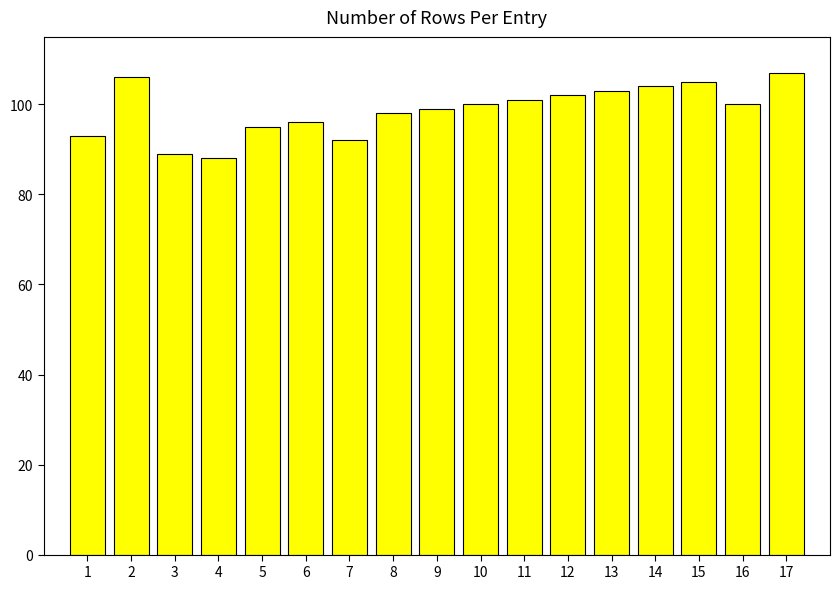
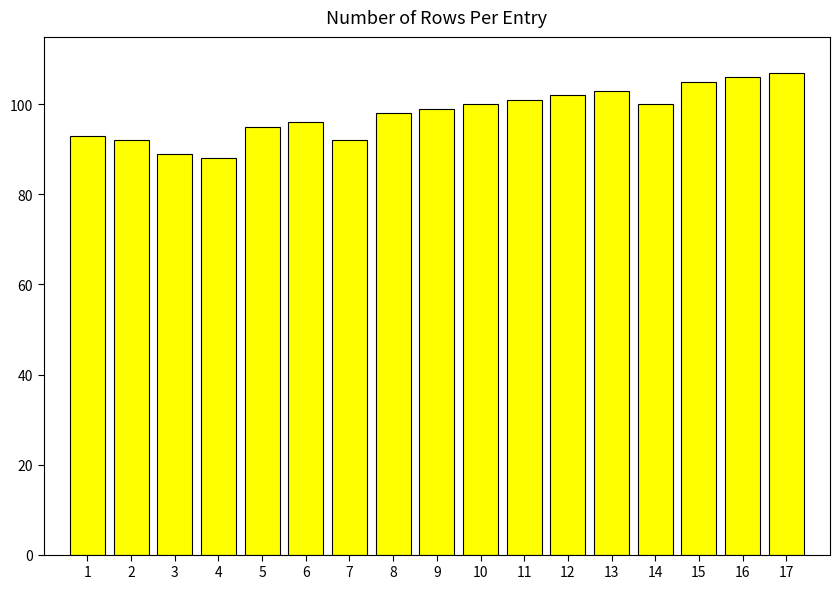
2: 106 -> 92
14: 104 -> 100
16: 100 -> 106
